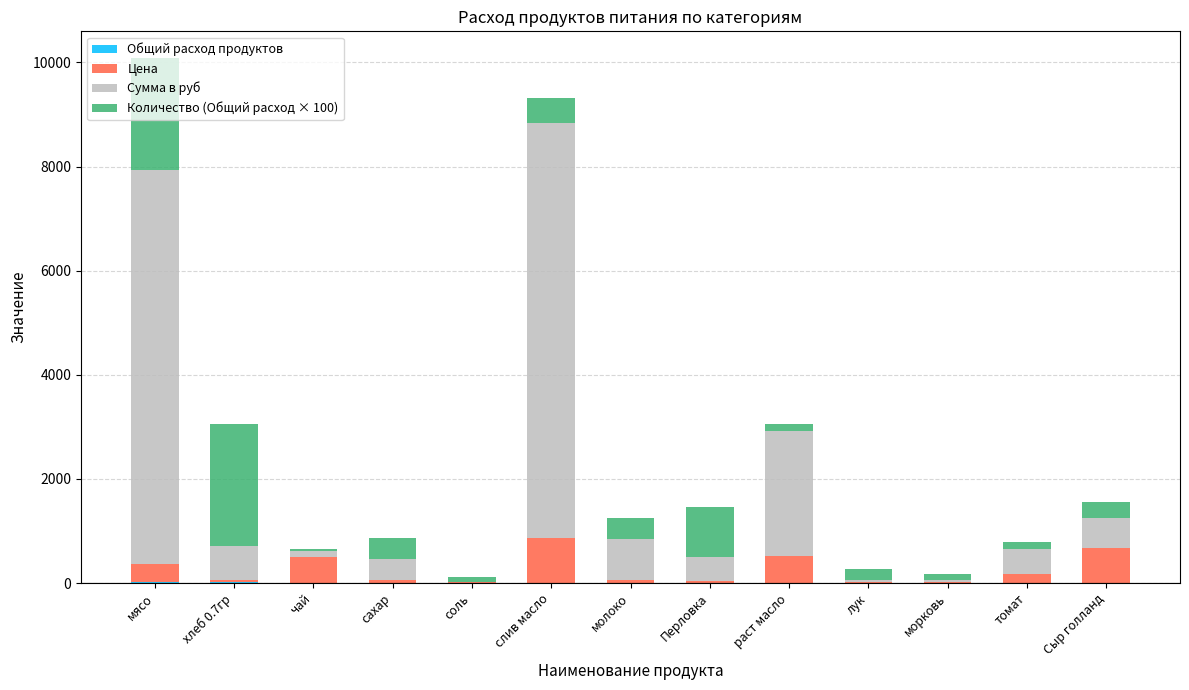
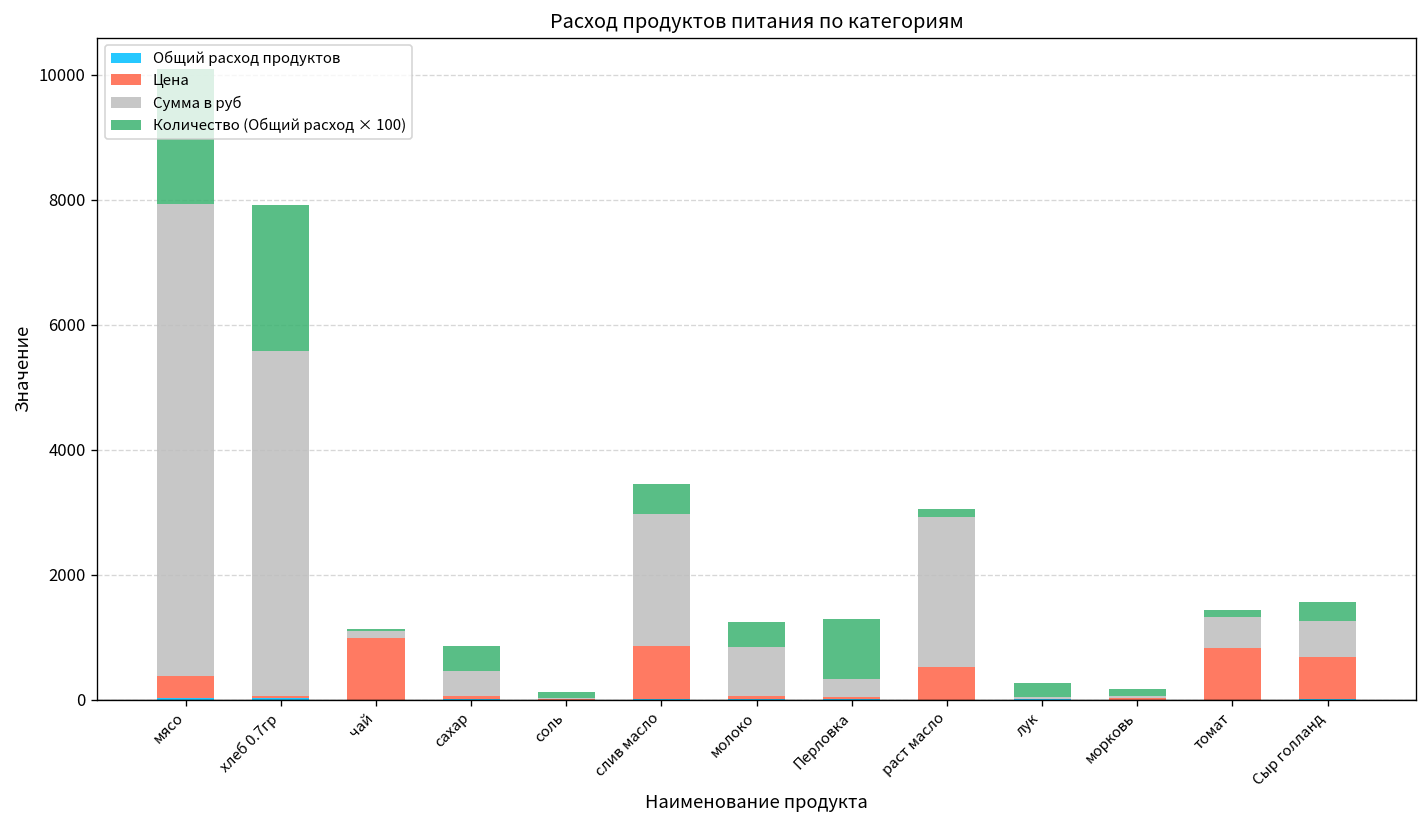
Сумма в руб, хлеб 0.7гр: 700 -> 5500
Цена, чай: 500 -> 1000
Сумма в руб, слив масло: 8000 -> 2100
Сумма в руб, Перловка: 500 -> 300
Цена, томат: 200 -> 800
